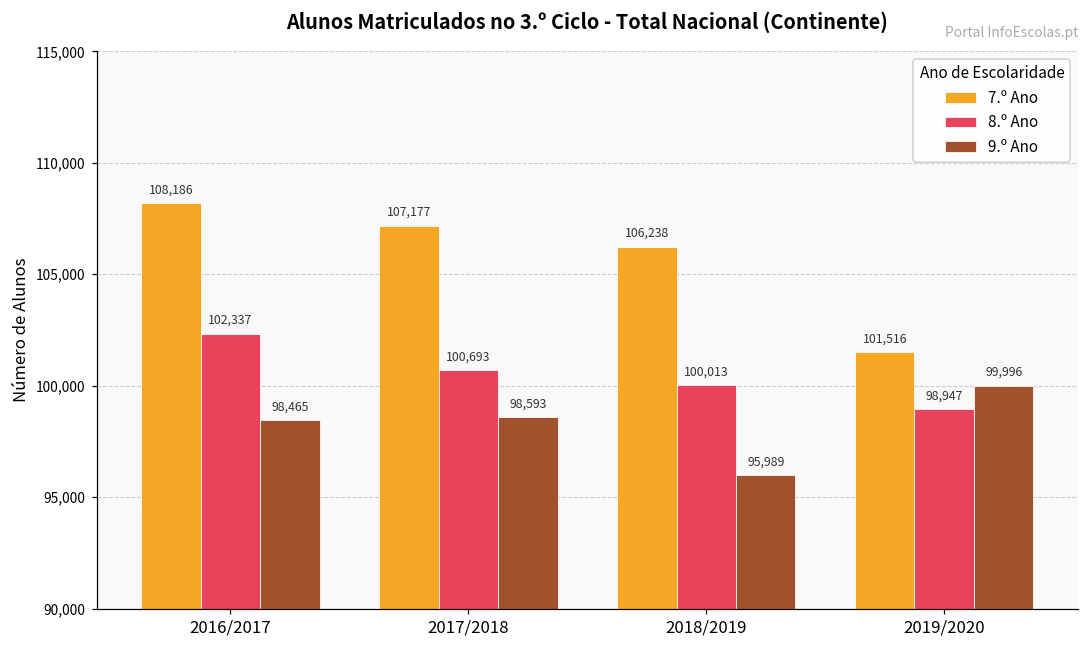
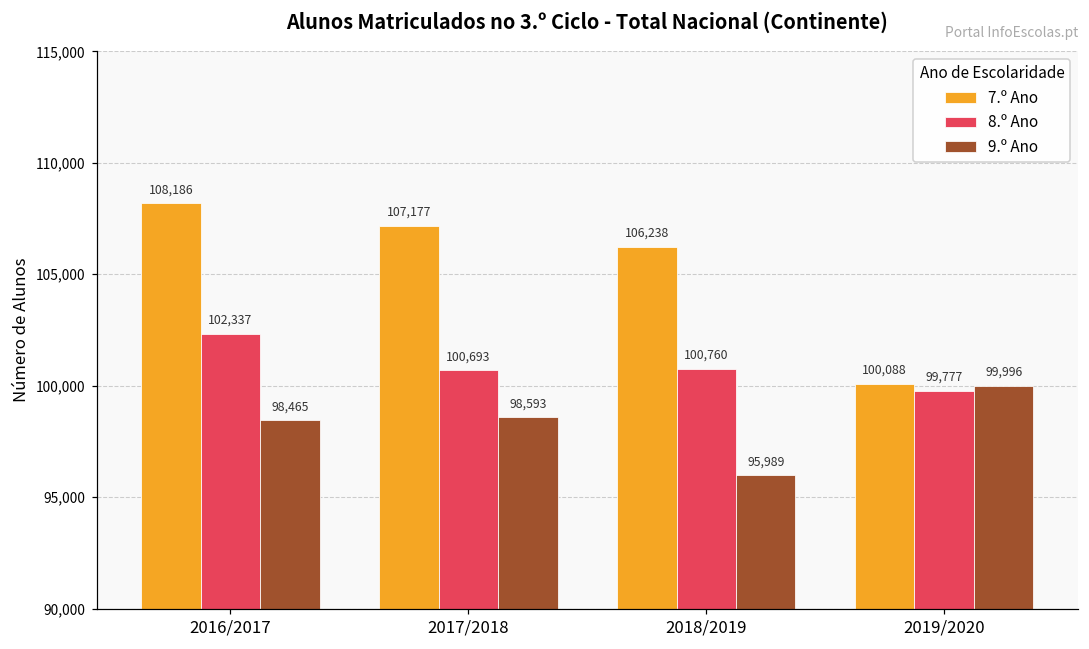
8.º Ano, 2018/2019: 100,013 -> 100,760
7.º Ano, 2019/2020: 101,516 -> 100,088
8.º Ano, 2019/2020: 98,947 -> 99,777
